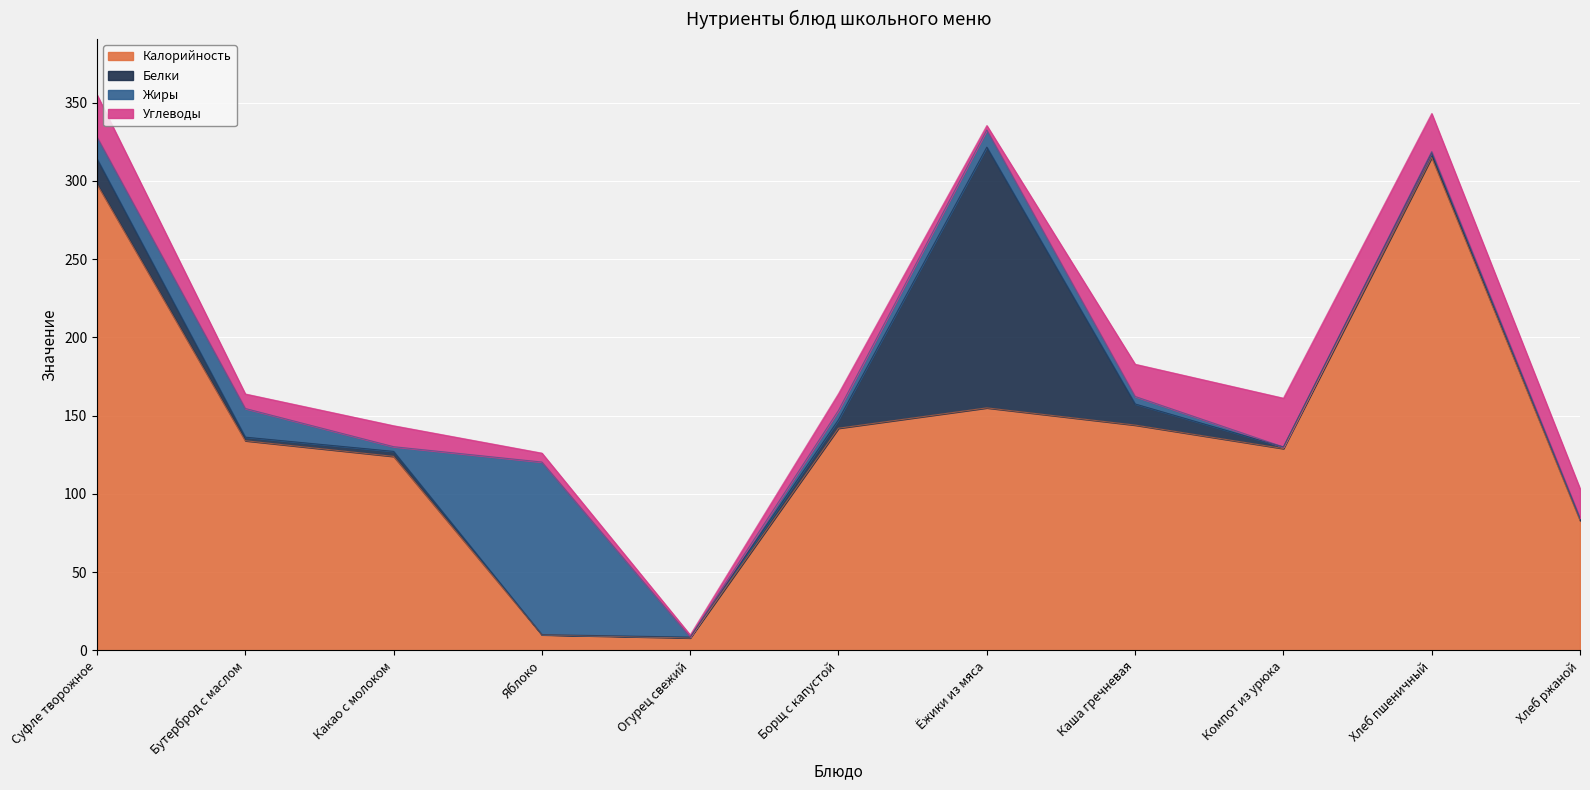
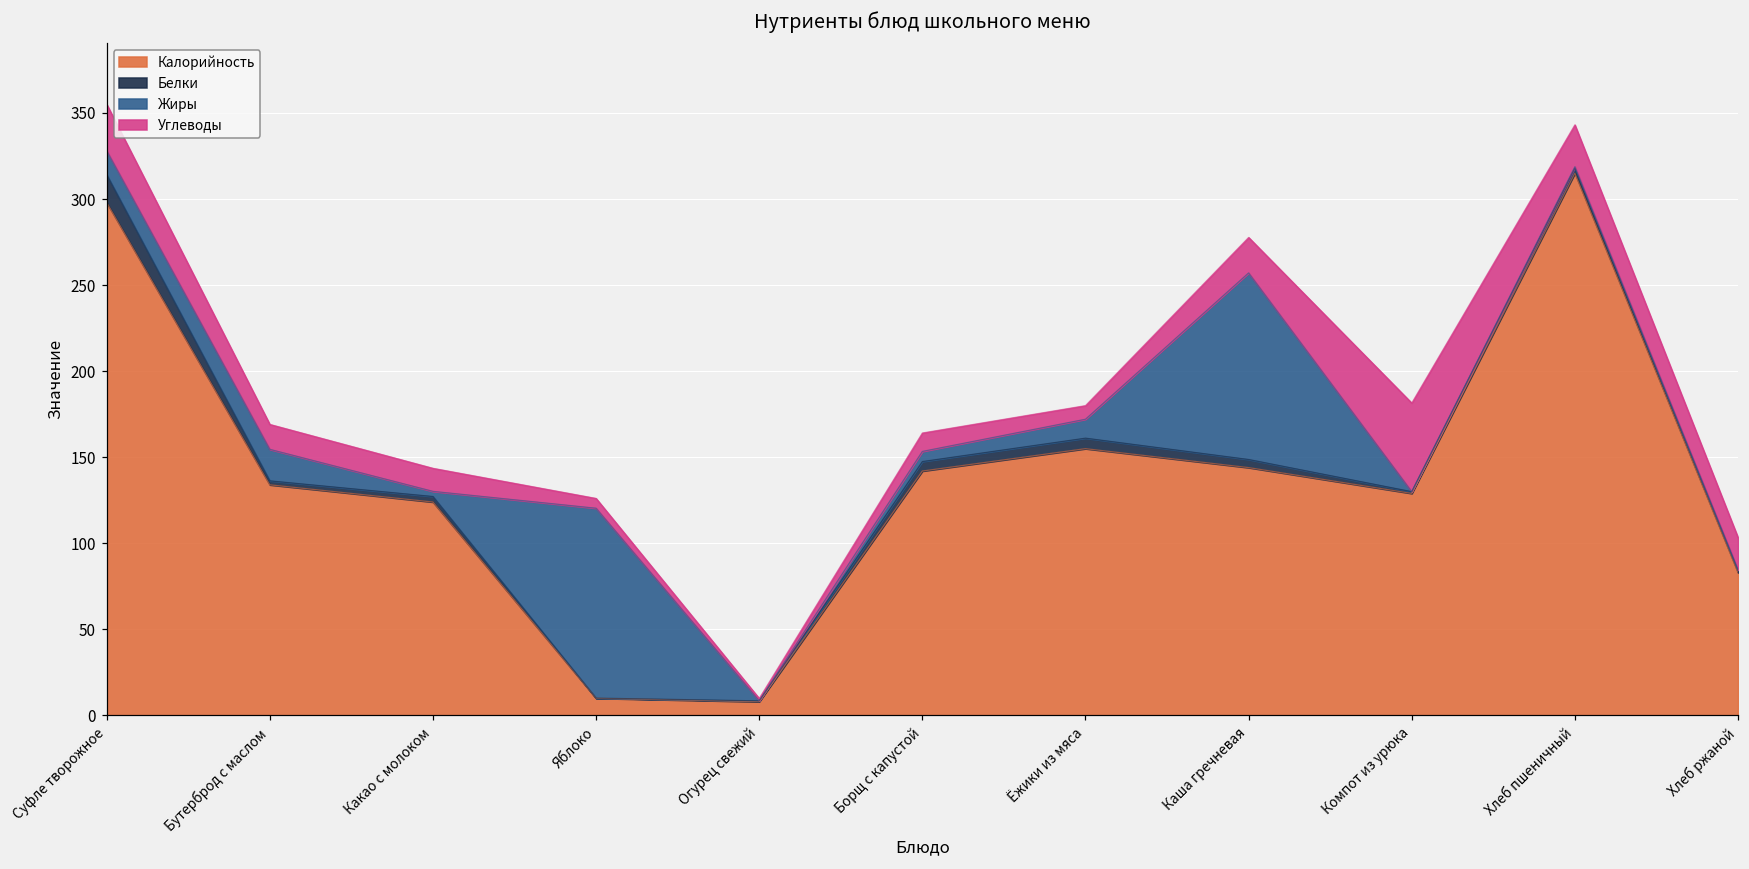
Углеводы, Бутерброд с маслом: 9 -> 15
Белки, Ёжики из мяса: 167 -> 6
Углеводы, Ёжики из мяса: 3 -> 8
Белки, Каша гречневая: 14 -> 5
Жиры, Каша гречневая: 5 -> 108
Углеводы, Компот из урюка: 31 -> 52
